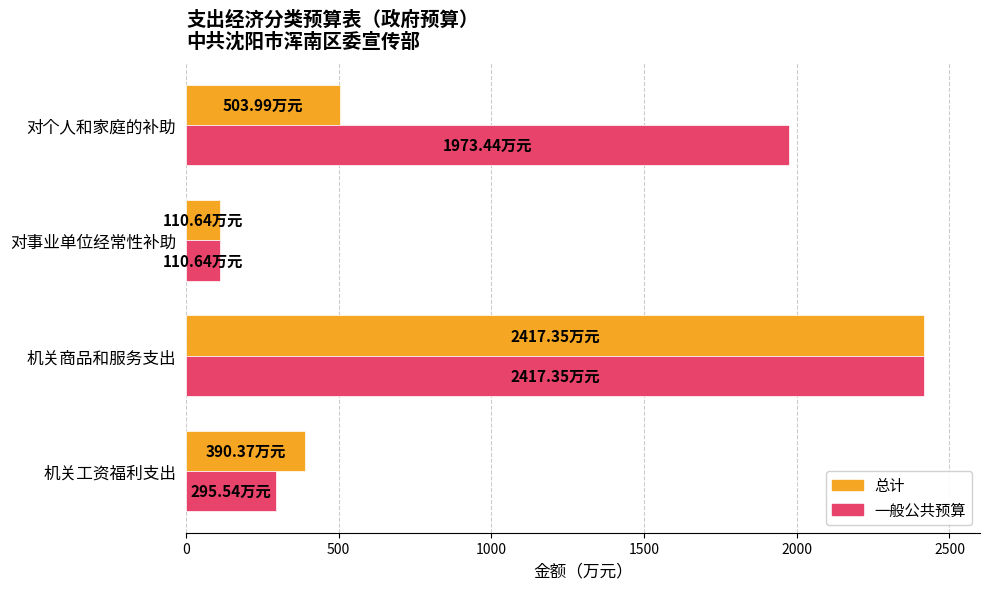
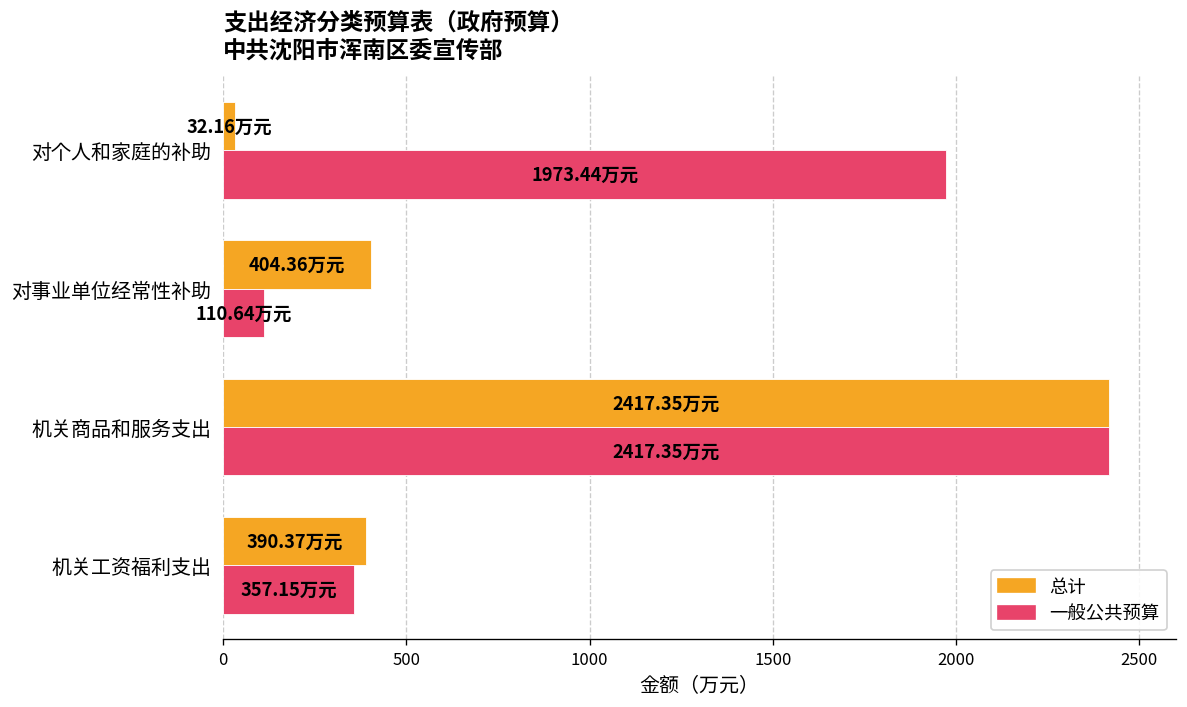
总计, 对个人和家庭的补助: 503.99 -> 32.16
总计, 对事业单位经常性补助: 110.64 -> 404.36
一般公共预算, 机关工资福利支出: 295.54 -> 357.15
